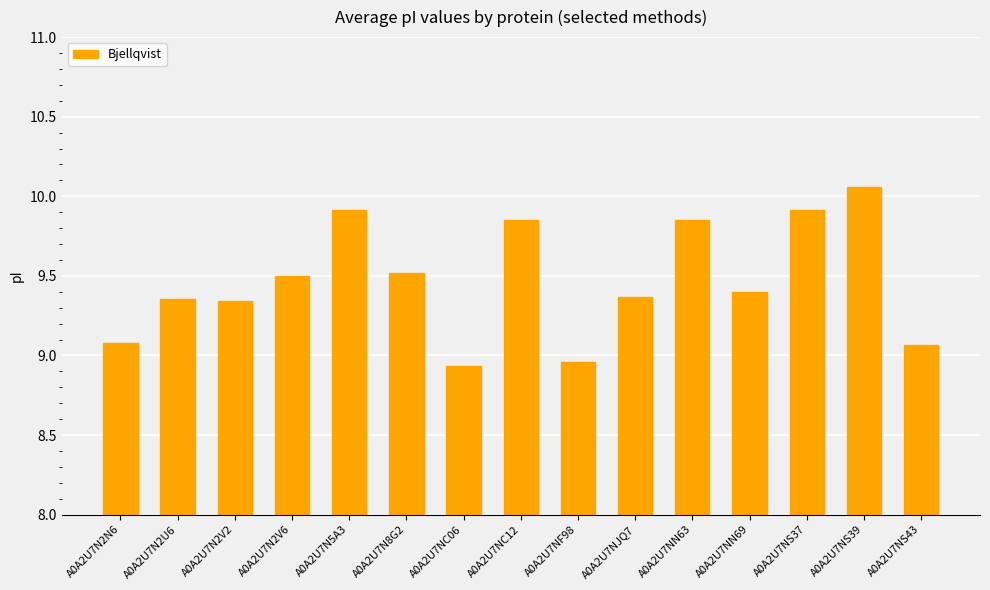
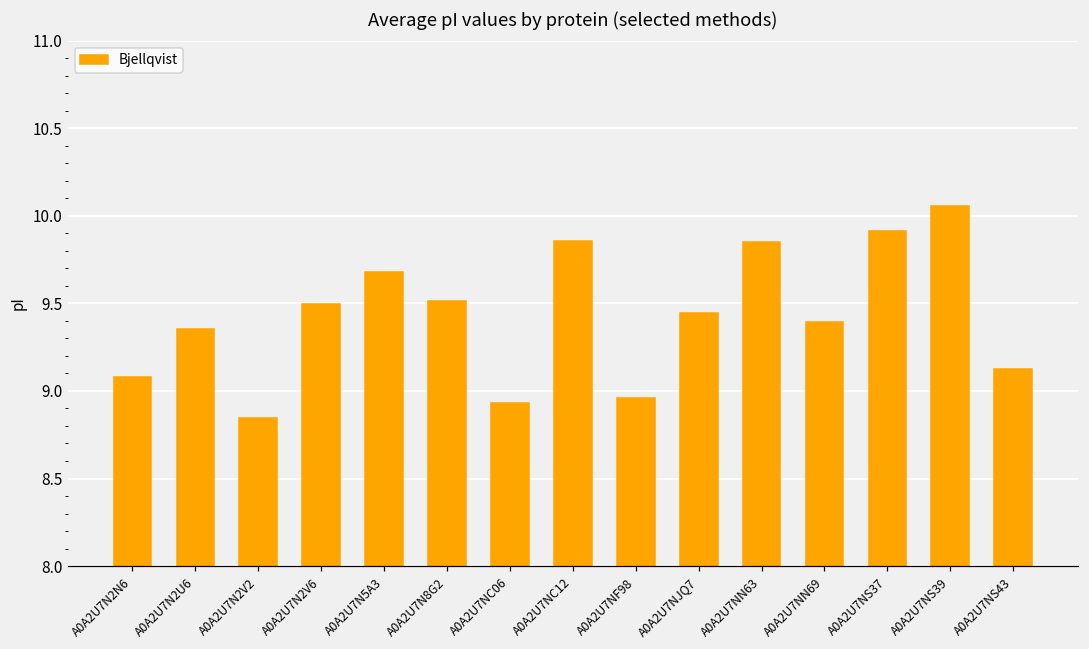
A0A2U7N2V2: 9.34 -> 8.84
A0A2U7N5A3: 9.91 -> 9.68
A0A2U7NJQ7: 9.37 -> 9.44
A0A2U7NS43: 9.06 -> 9.13
